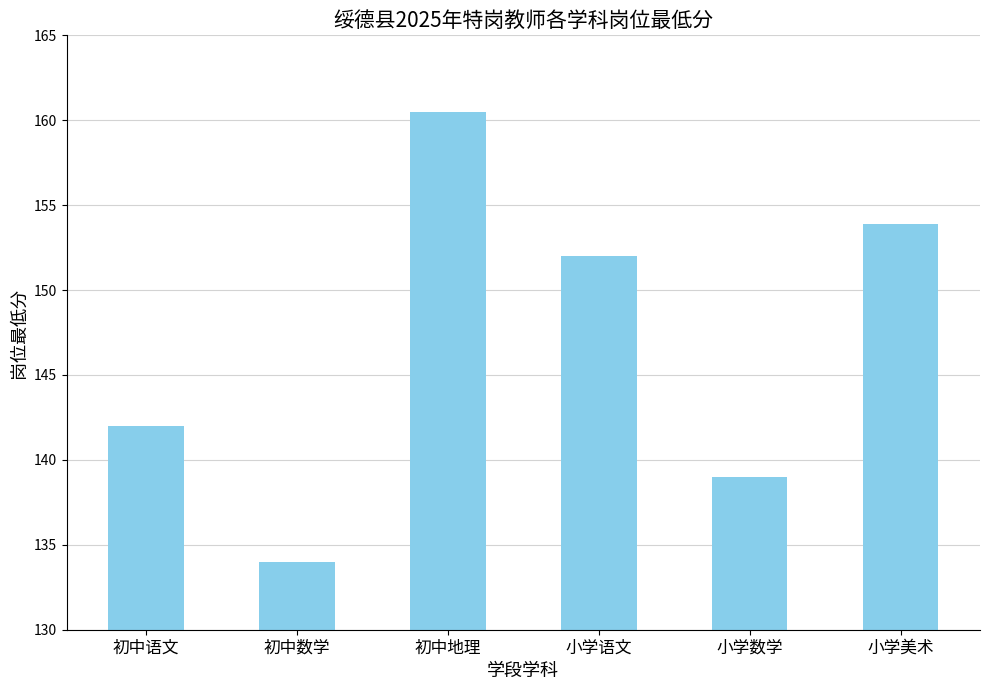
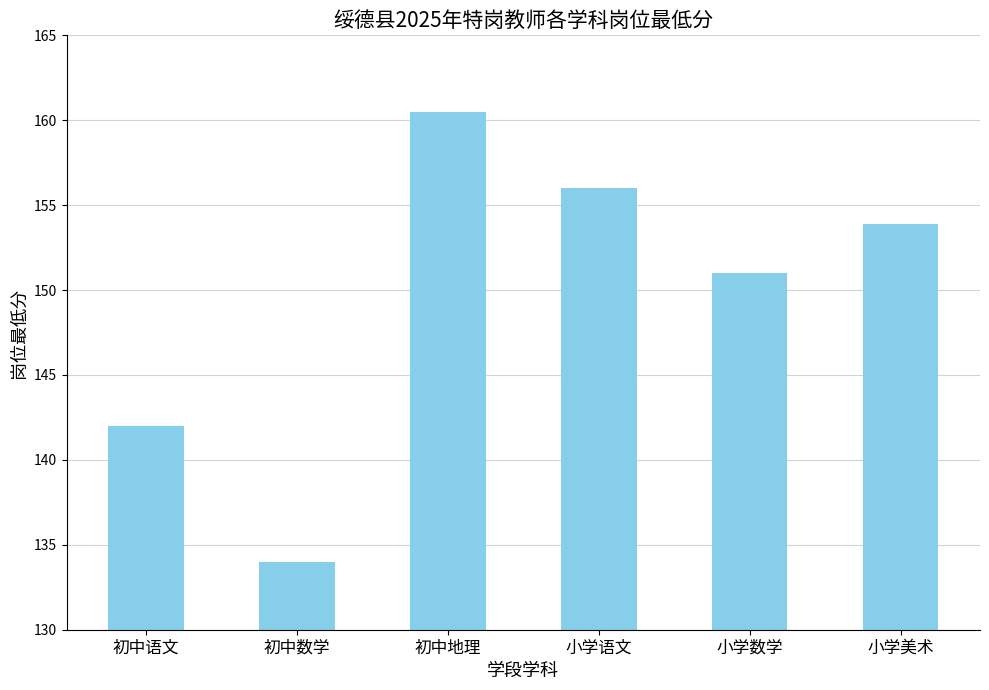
小学语文: 152 -> 156
小学数学: 139 -> 151
